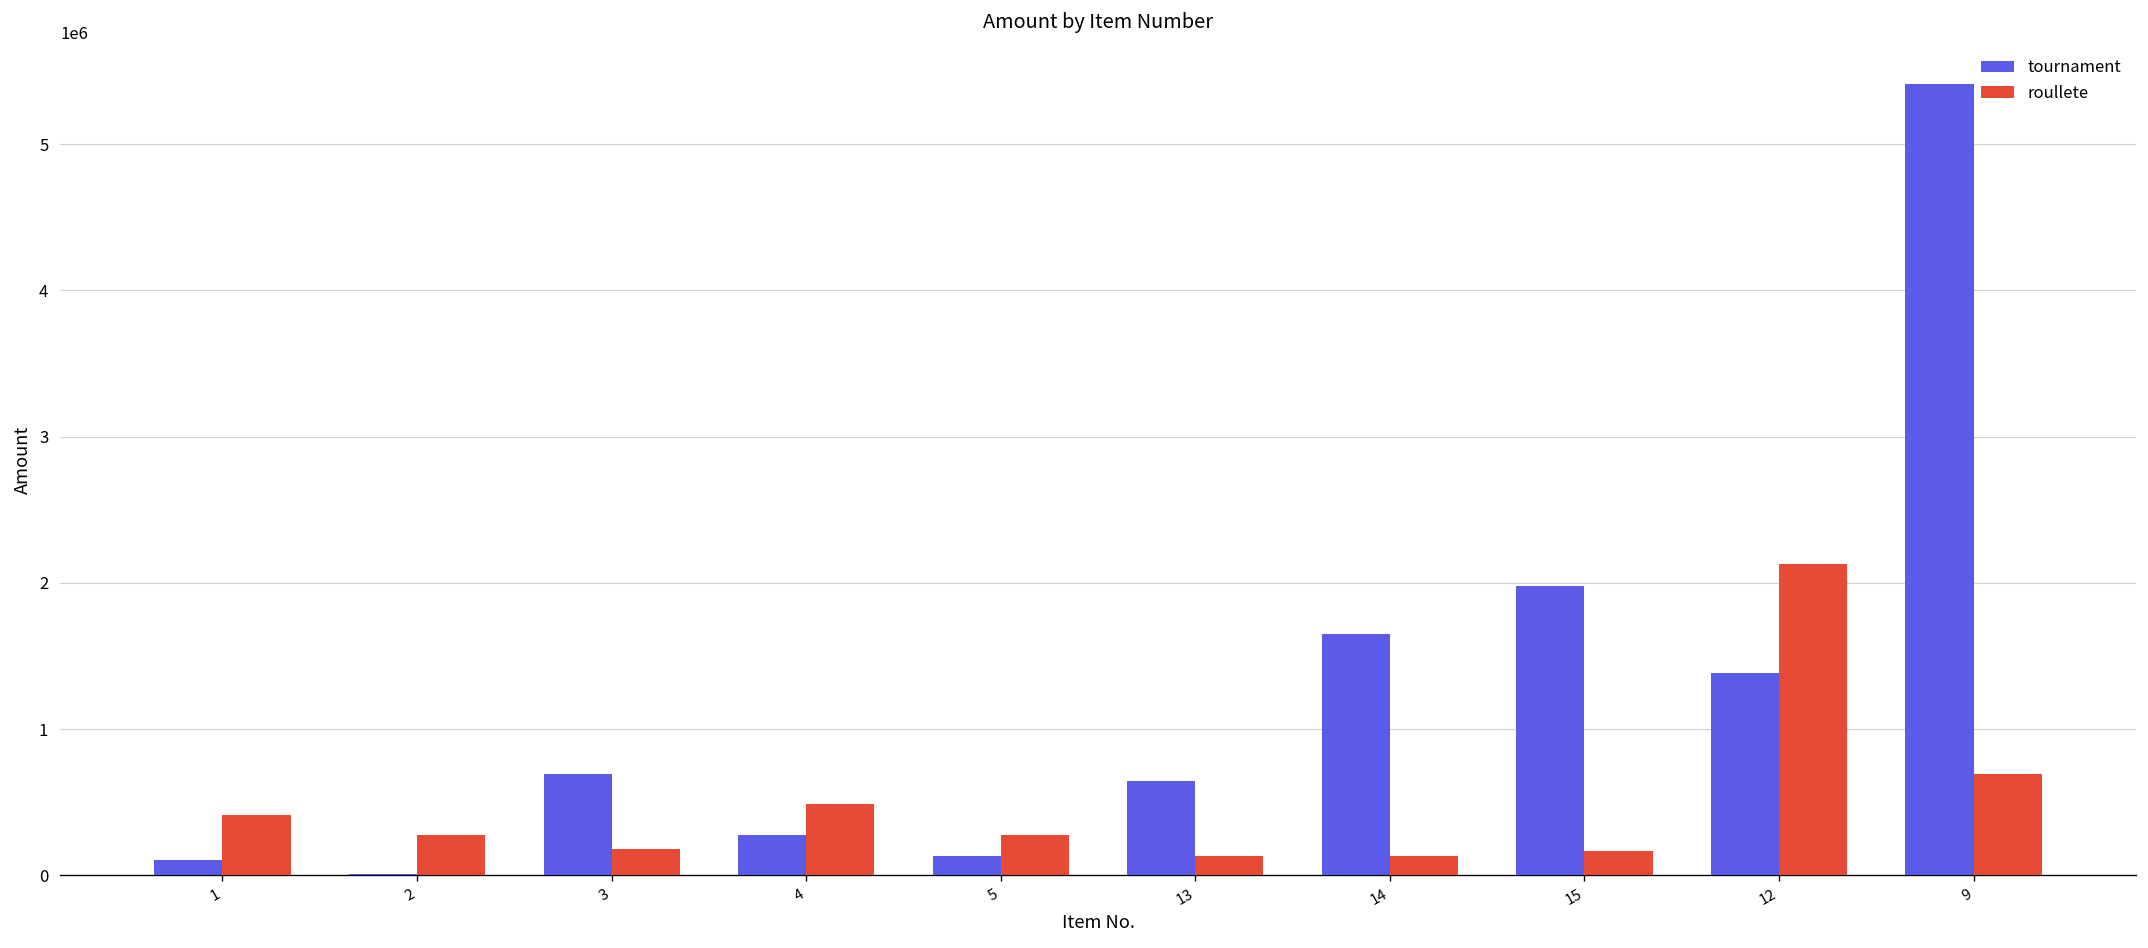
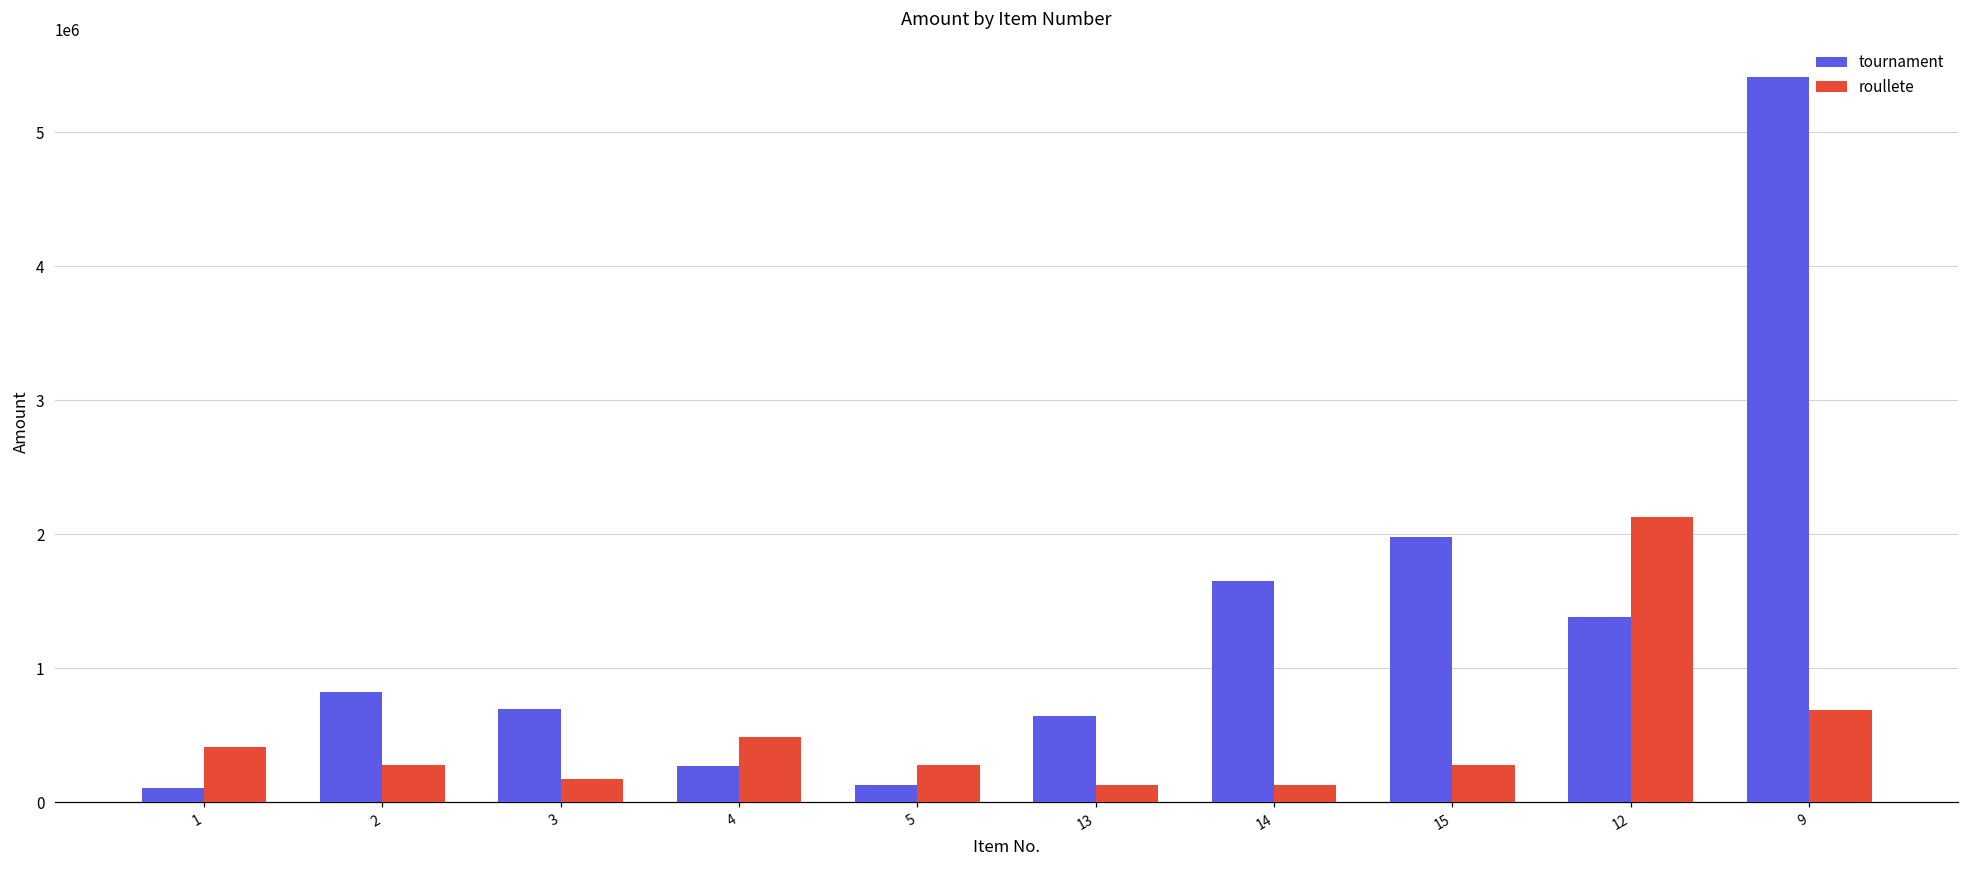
tournament, 2: 10000 -> 820000
roullete, 15: 170000 -> 280000
